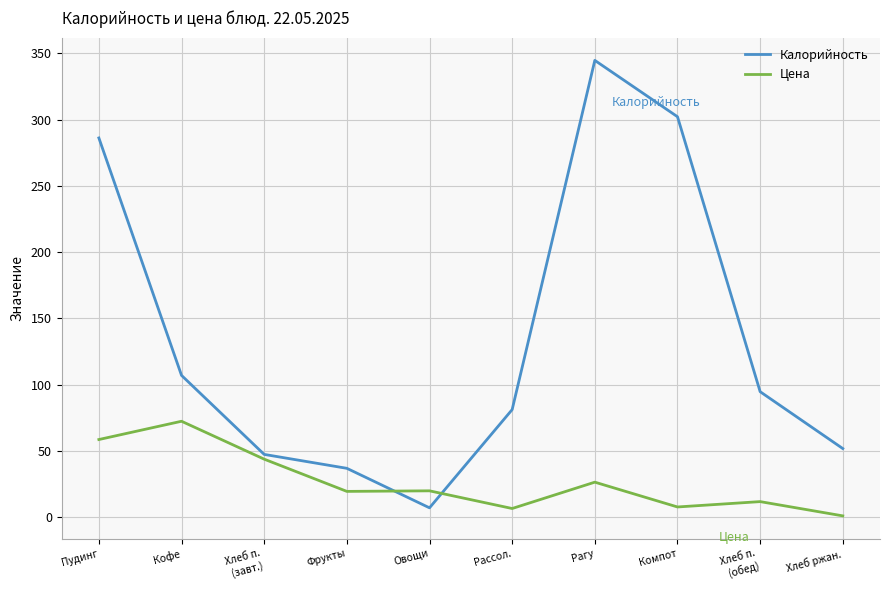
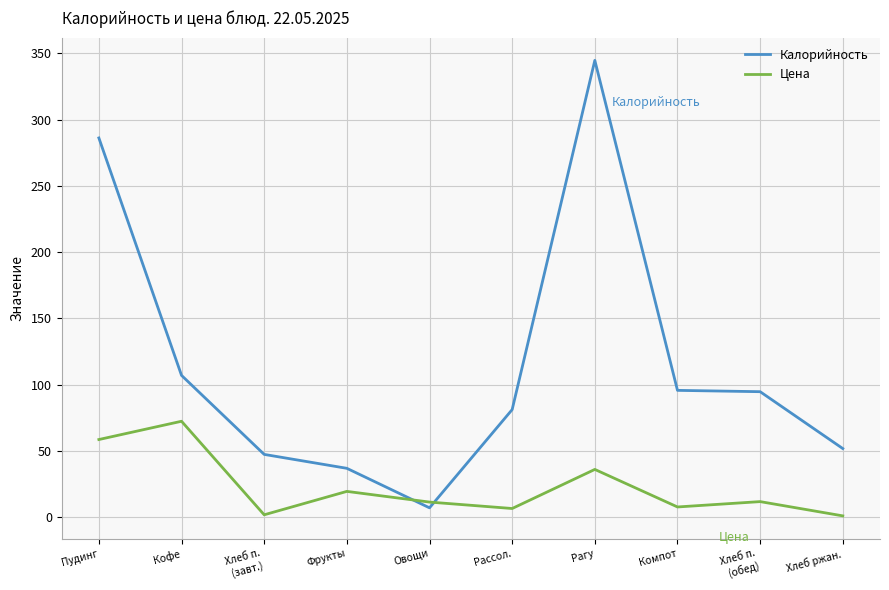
Цена, Хлеб п. (завт.): 44 -> 2
Цена, Овощи: 20 -> 11
Цена, Рагу: 26 -> 36
Калорийность, Компот: 302 -> 96
